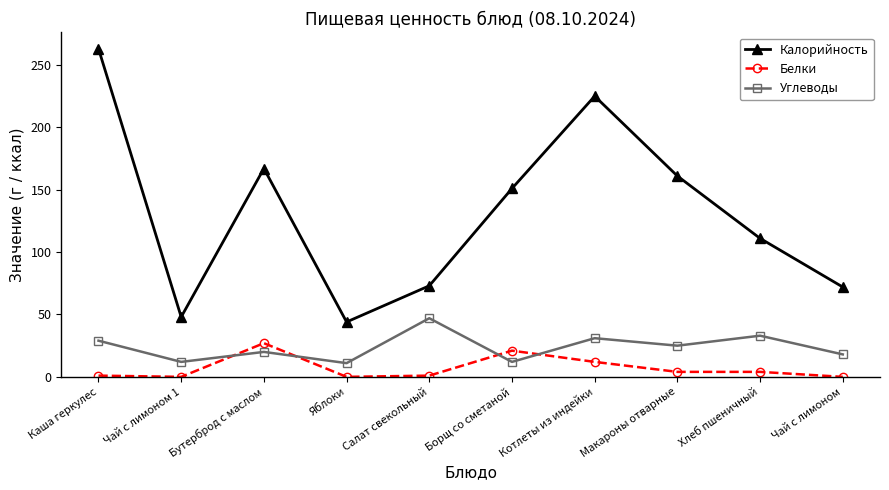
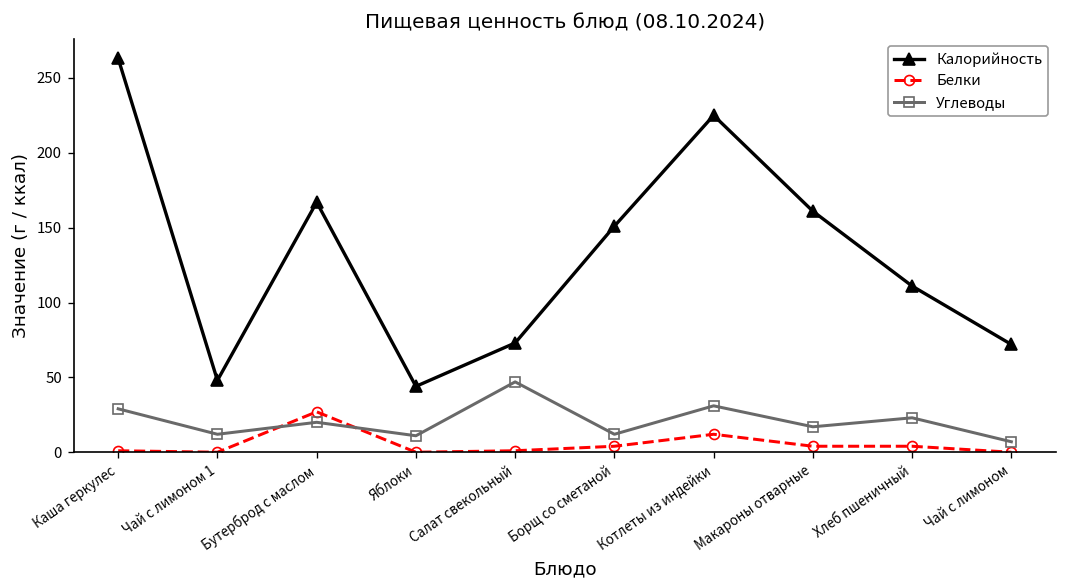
Белки, Борщ со сметаной: 21 -> 4
Углеводы, Макароны отварные: 25 -> 17
Углеводы, Хлеб пшеничный: 33 -> 23
Углеводы, Чай с лимоном: 18 -> 7
